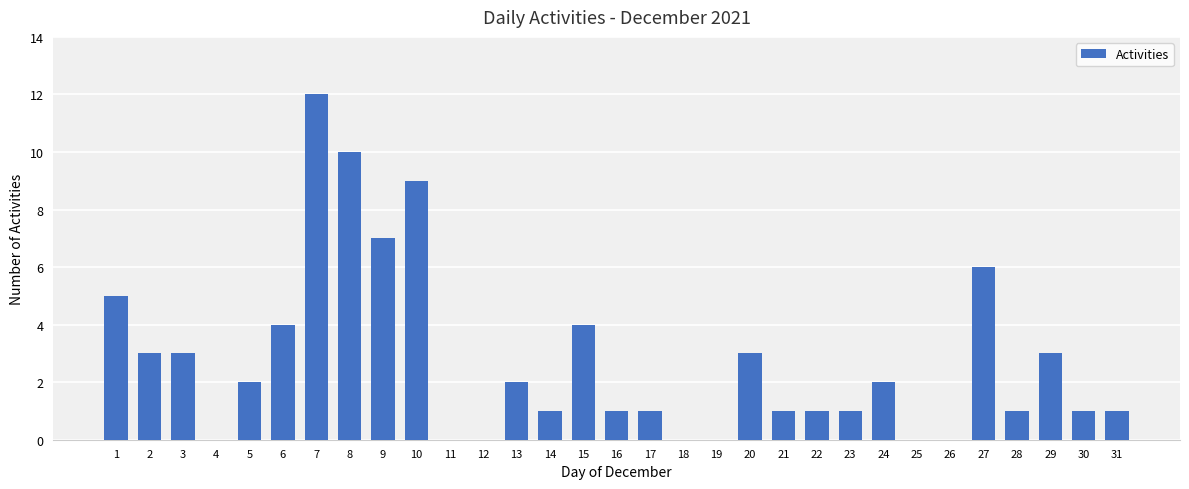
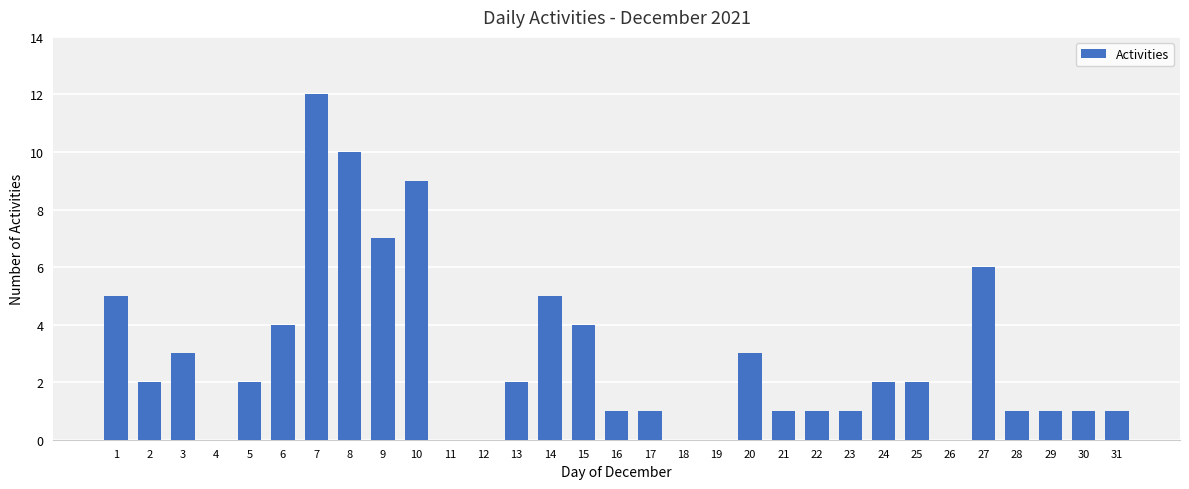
2: 3 -> 2
14: 1 -> 5
25: 0 -> 2
29: 3 -> 1
